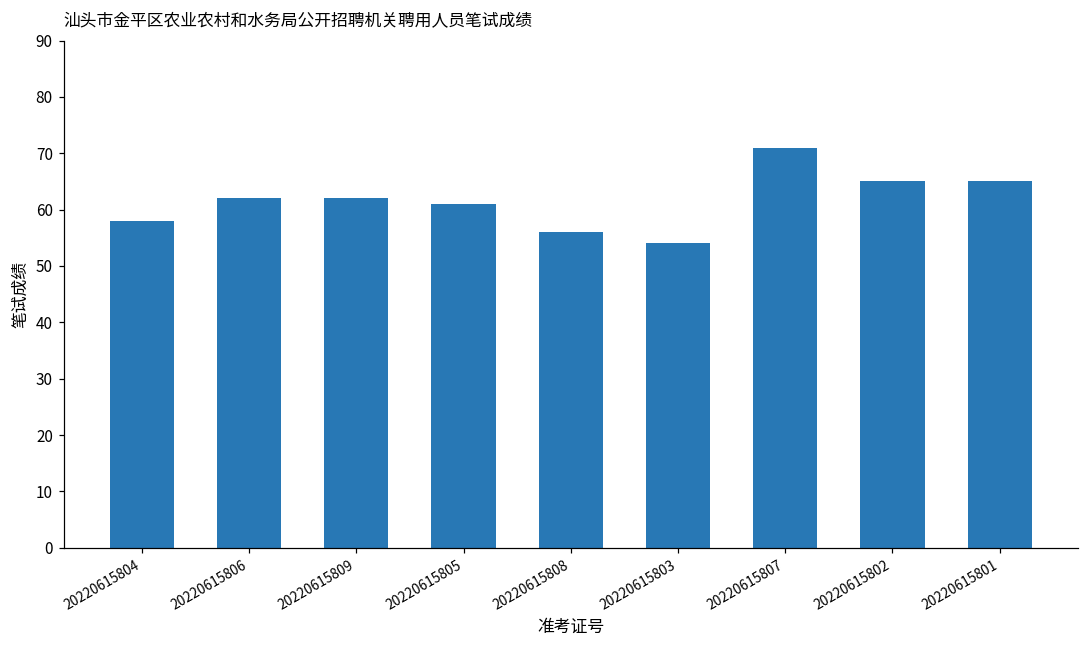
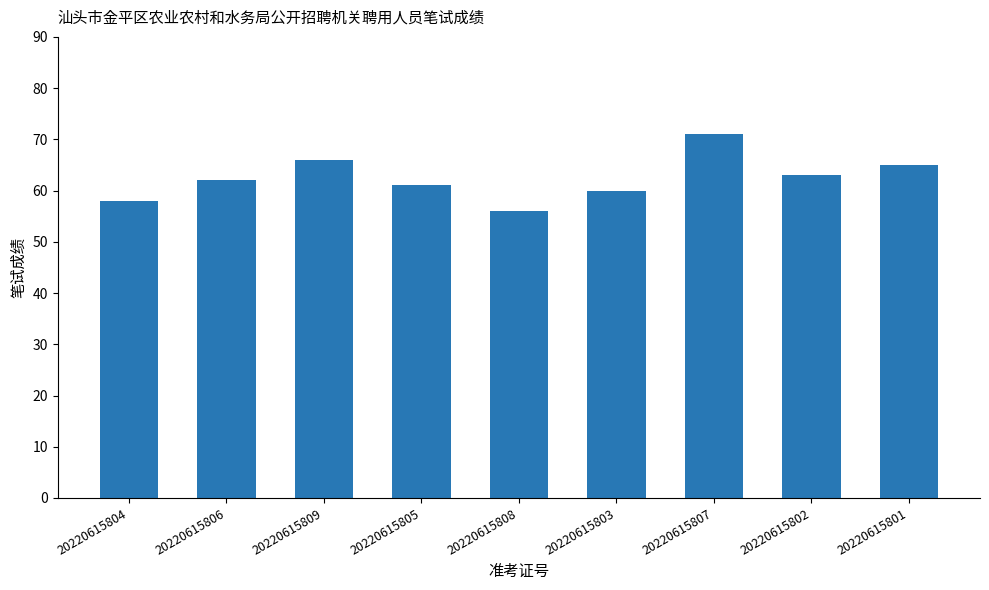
20220615809: 62 -> 66
20220615803: 54 -> 60
20220615802: 65 -> 63
